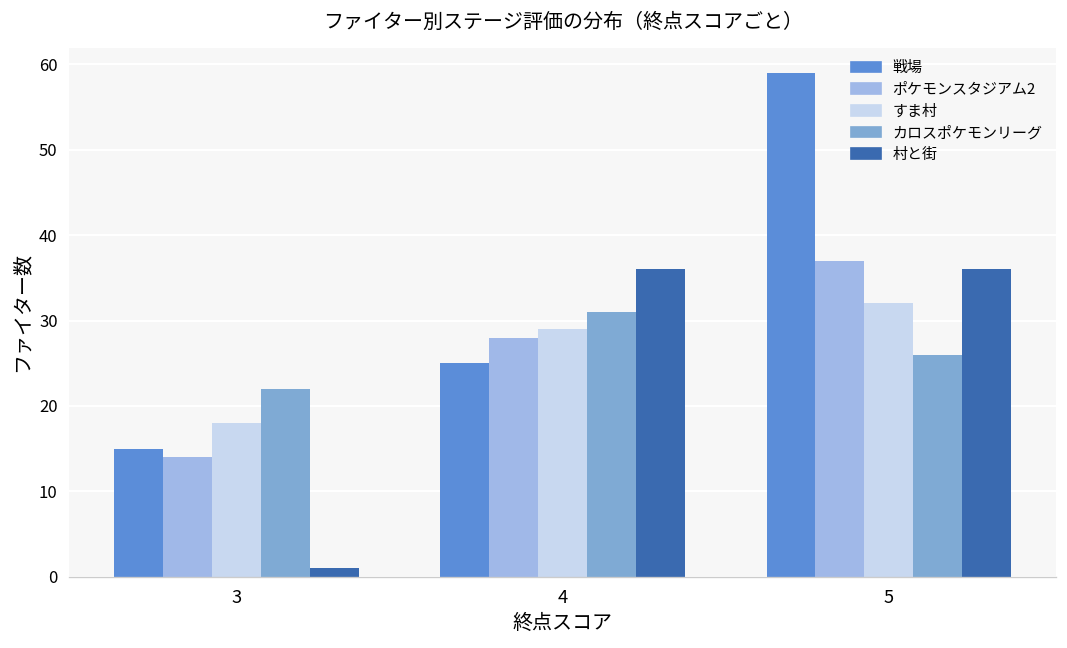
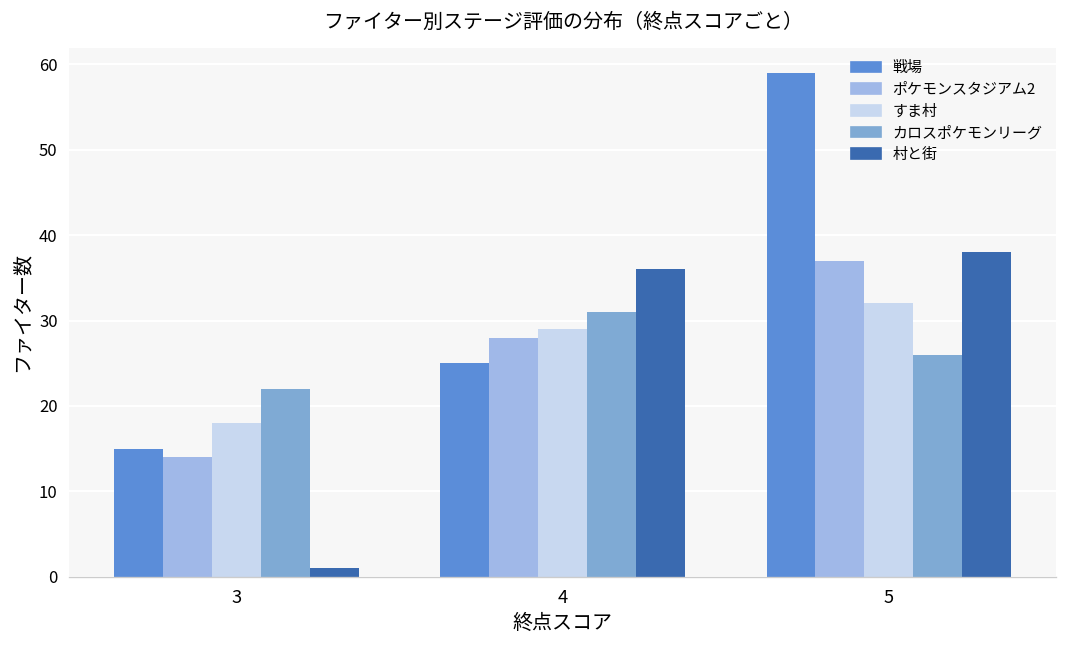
村と街, 5: 36 -> 38
